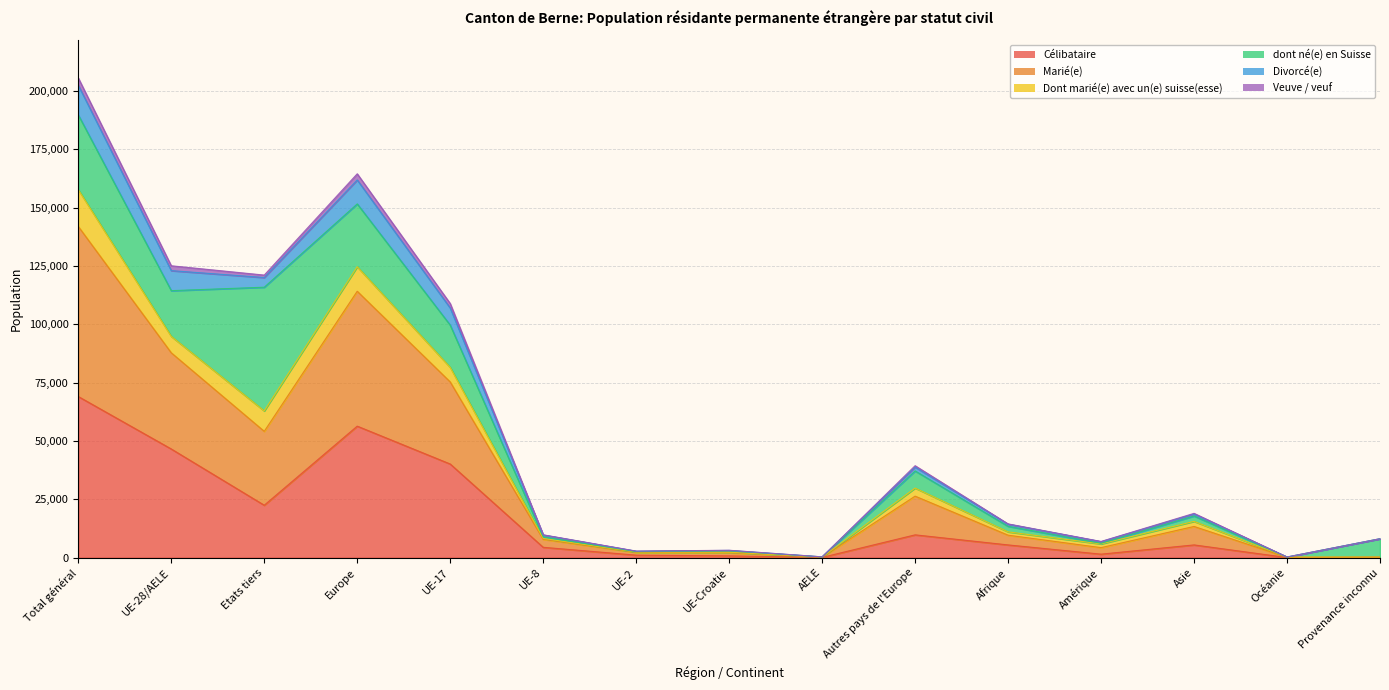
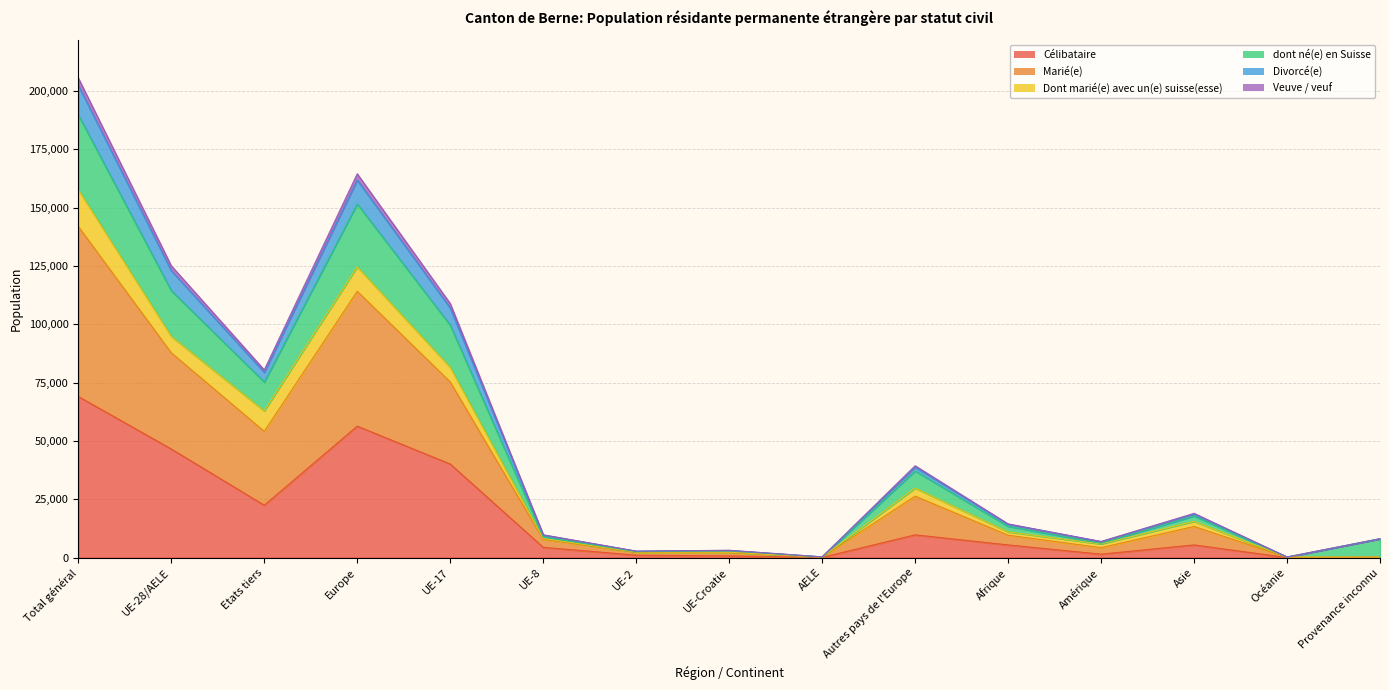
dont né(e) en Suisse, Etats tiers: 53,000 -> 12,000
